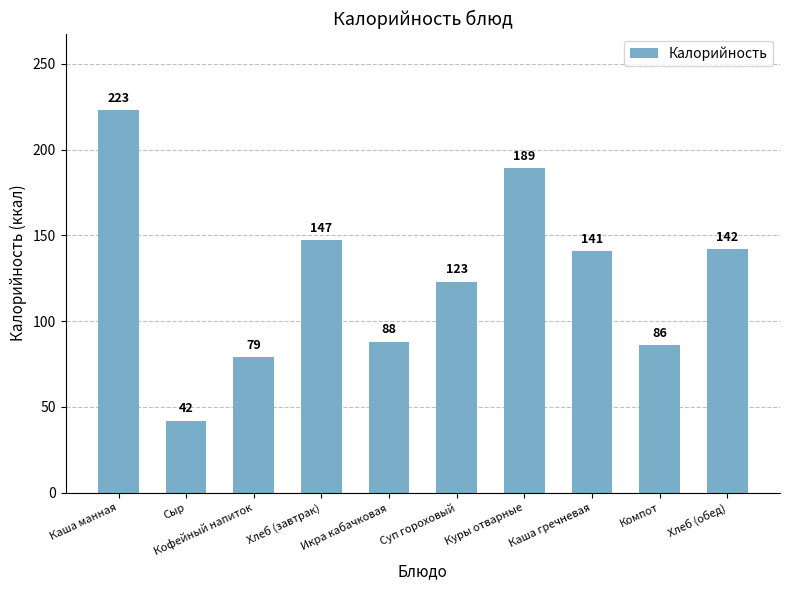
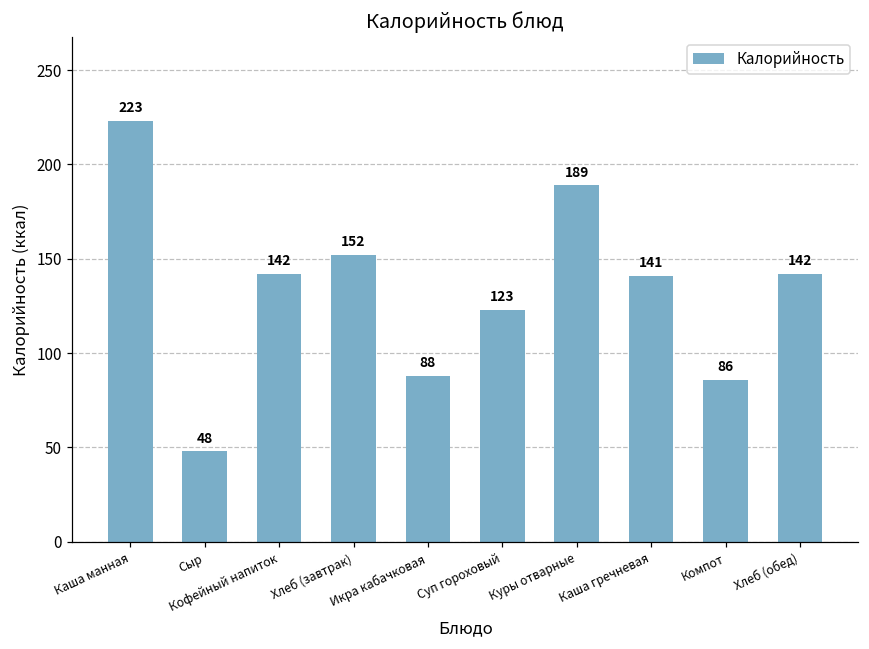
Сыр: 42 -> 48
Кофейный напиток: 79 -> 142
Хлеб (завтрак): 147 -> 152
